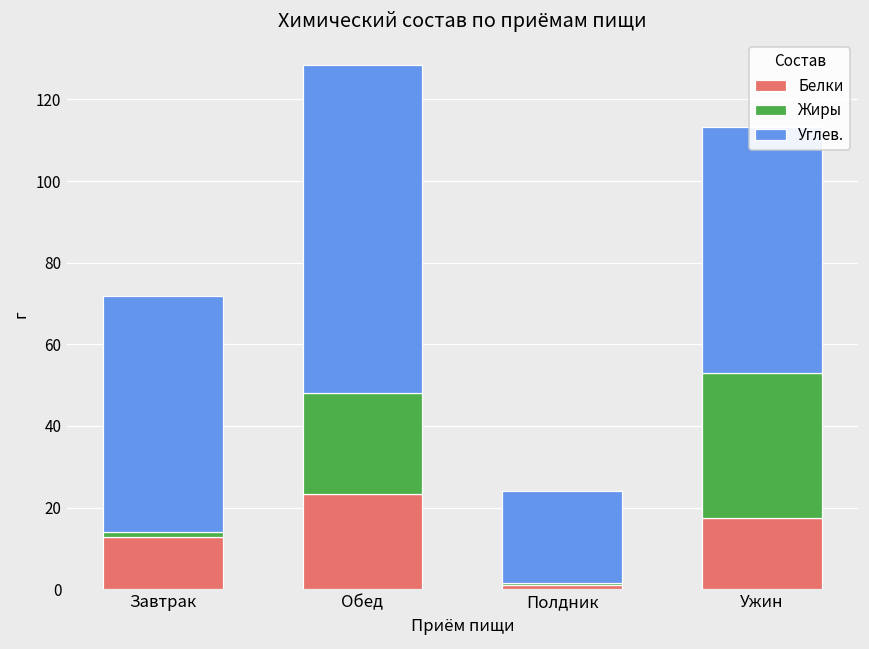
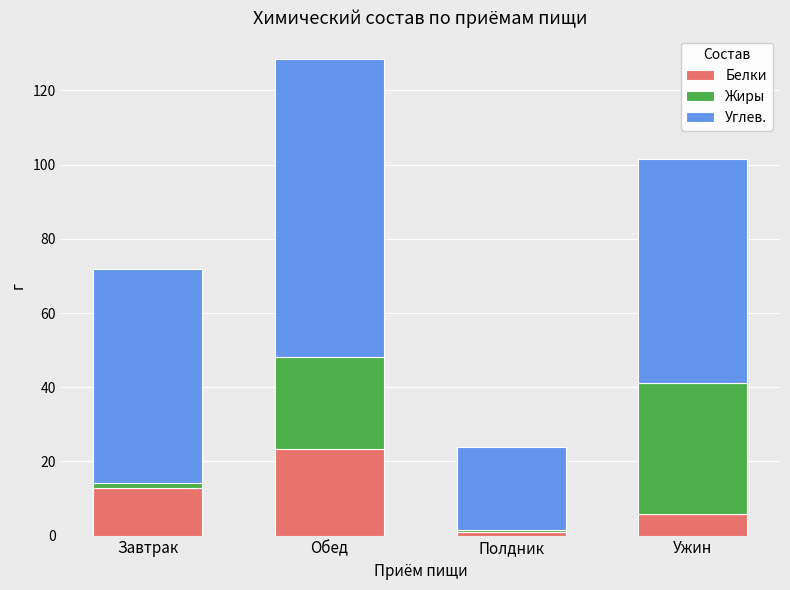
Белки, Ужин: 17 -> 6
